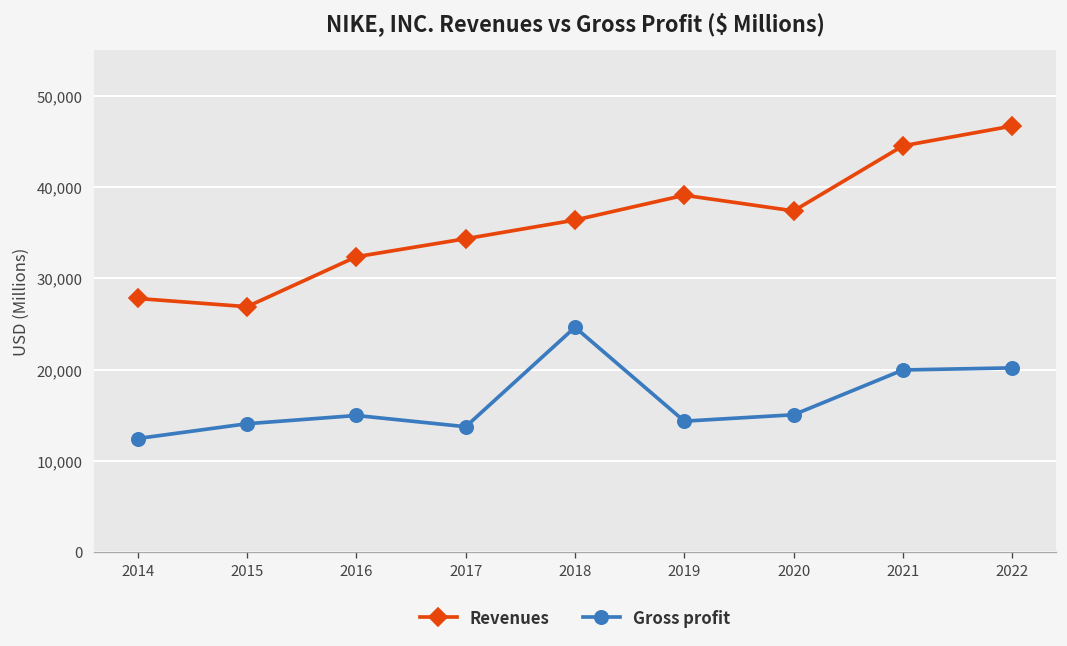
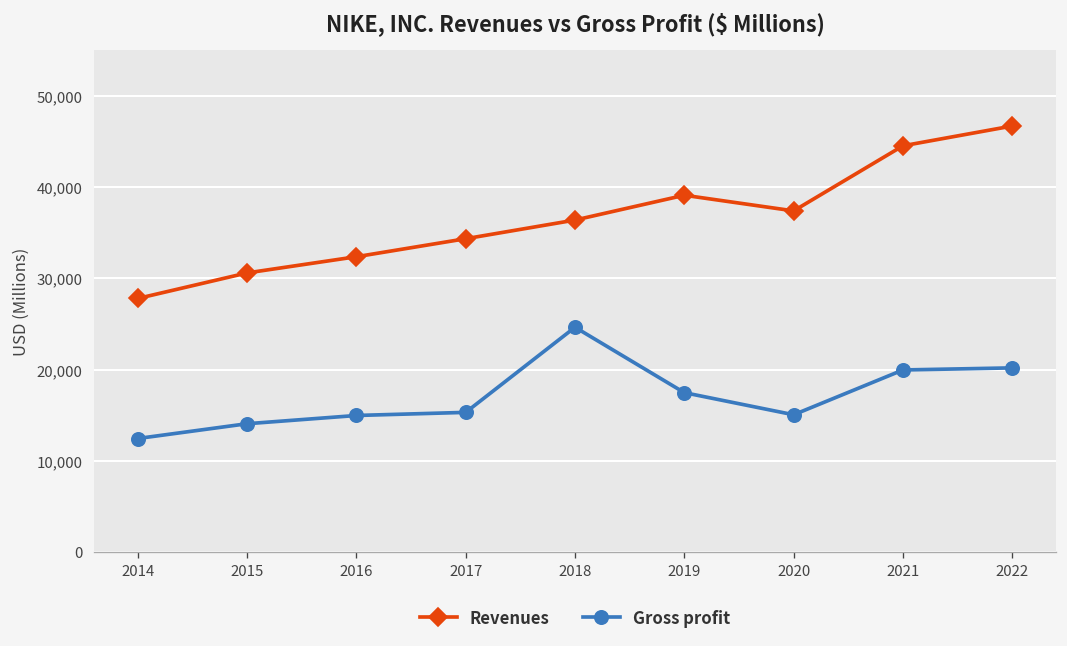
Revenues, 2015: 27,000 -> 31,000
Gross profit, 2017: 14,000 -> 15,000
Gross profit, 2019: 14,000 -> 17,000
